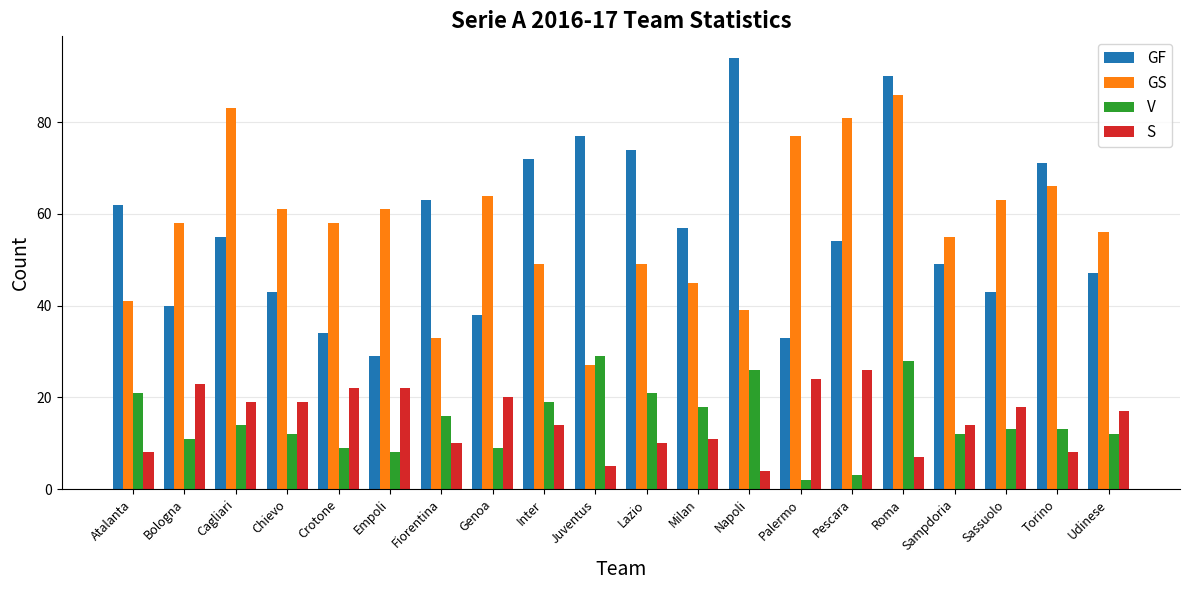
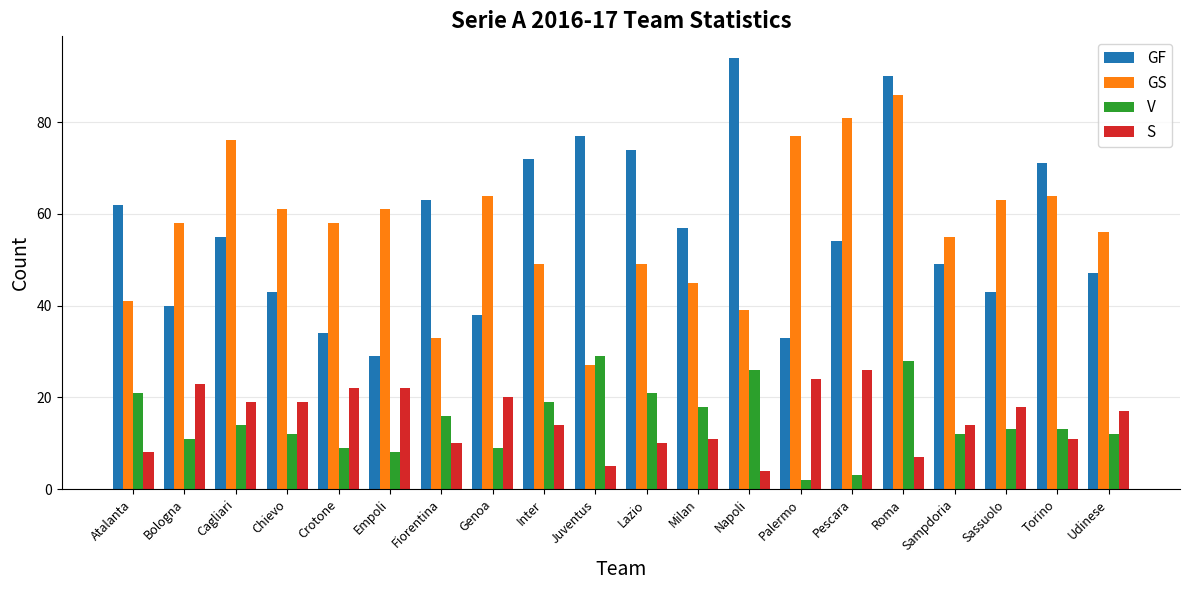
GS, Cagliari: 83 -> 76
GS, Torino: 66 -> 64
S, Torino: 8 -> 11
